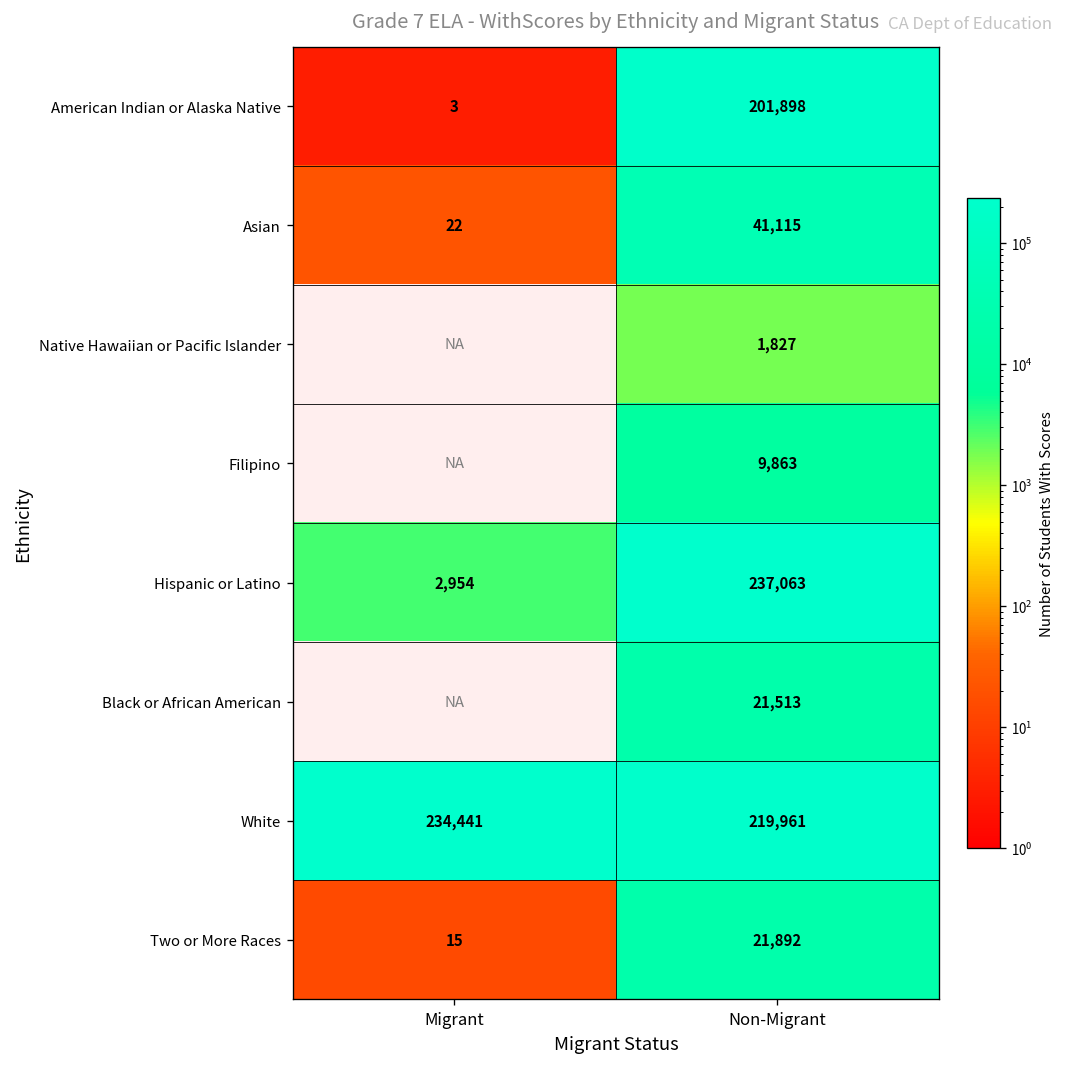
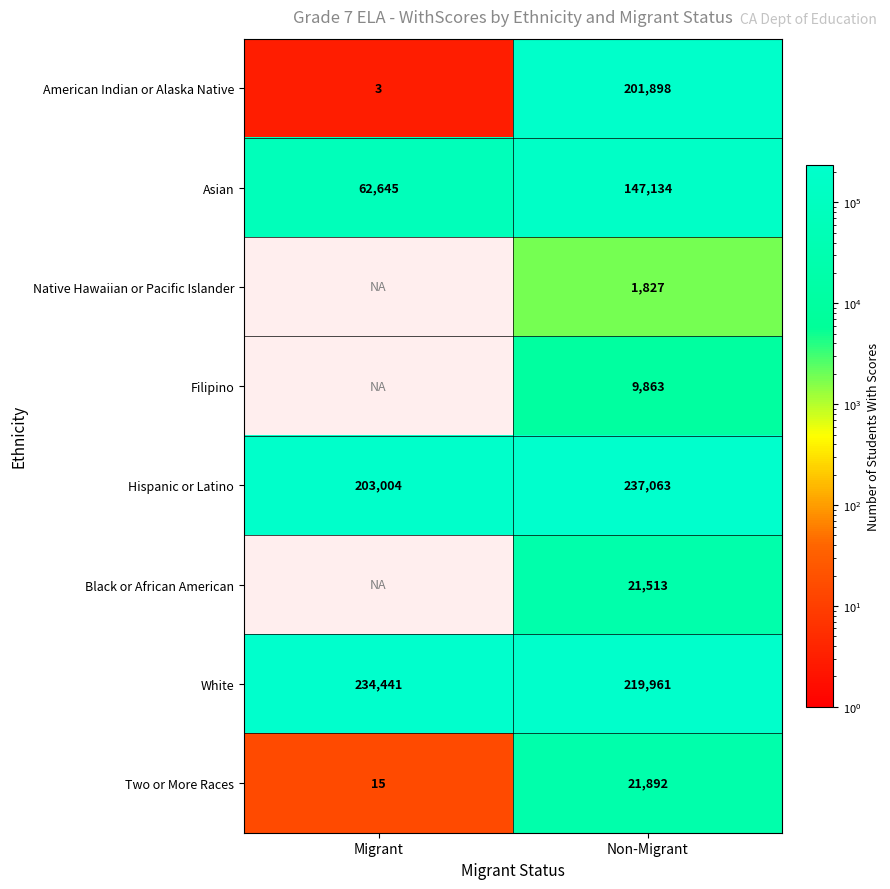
Asian, Migrant: 22 -> 62,645
Asian, Non-Migrant: 41,115 -> 147,134
Hispanic or Latino, Migrant: 2,954 -> 203,004
